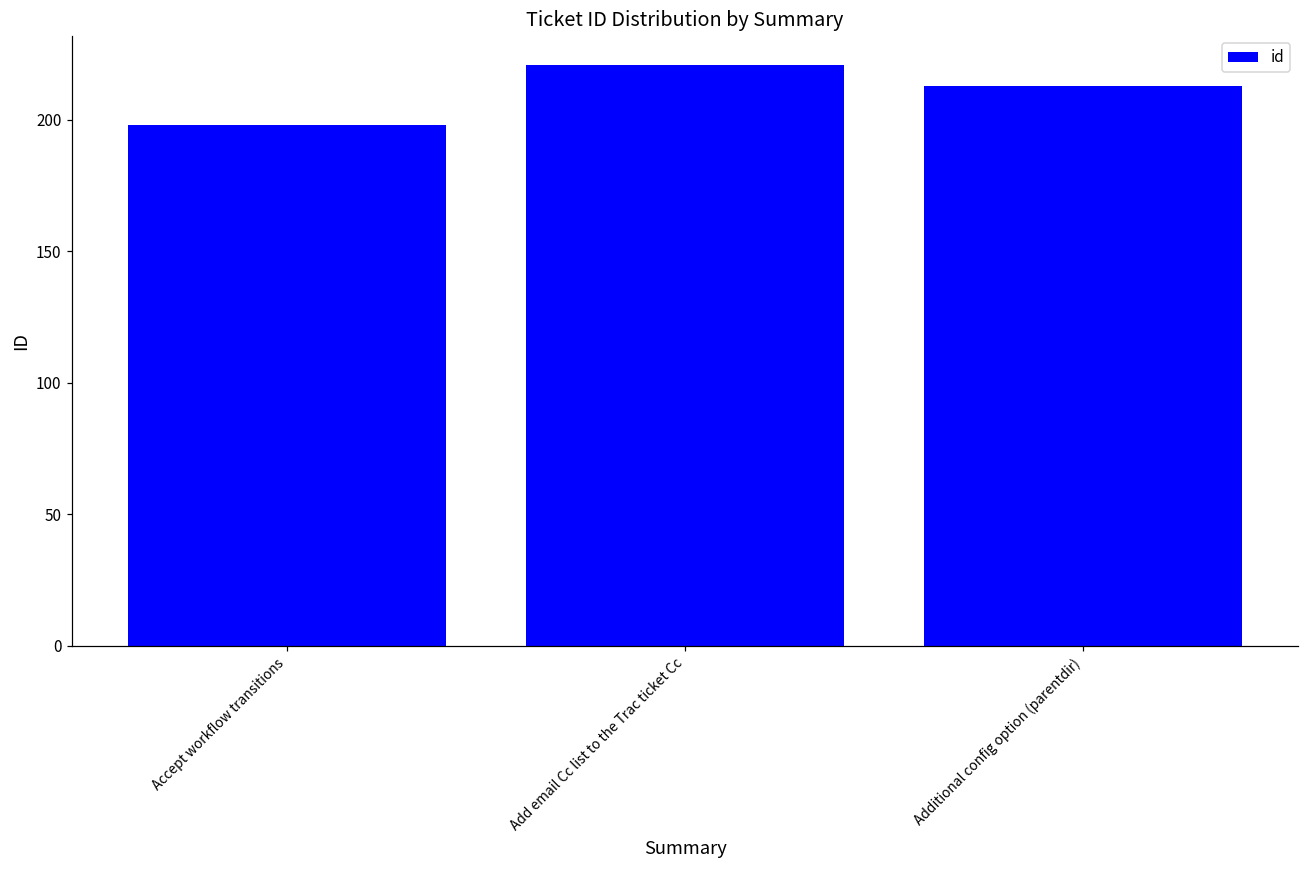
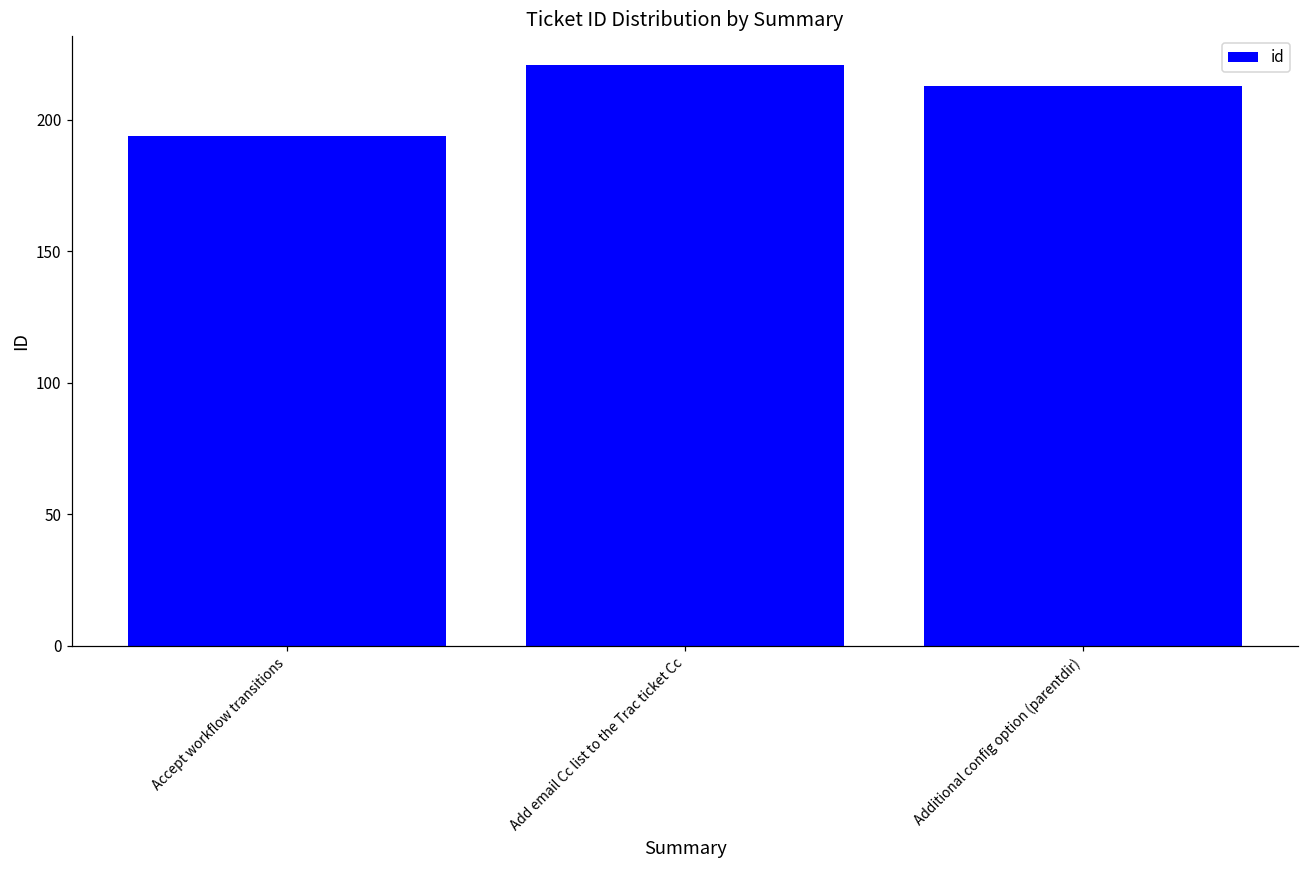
Accept workflow transitions: 198 -> 194
